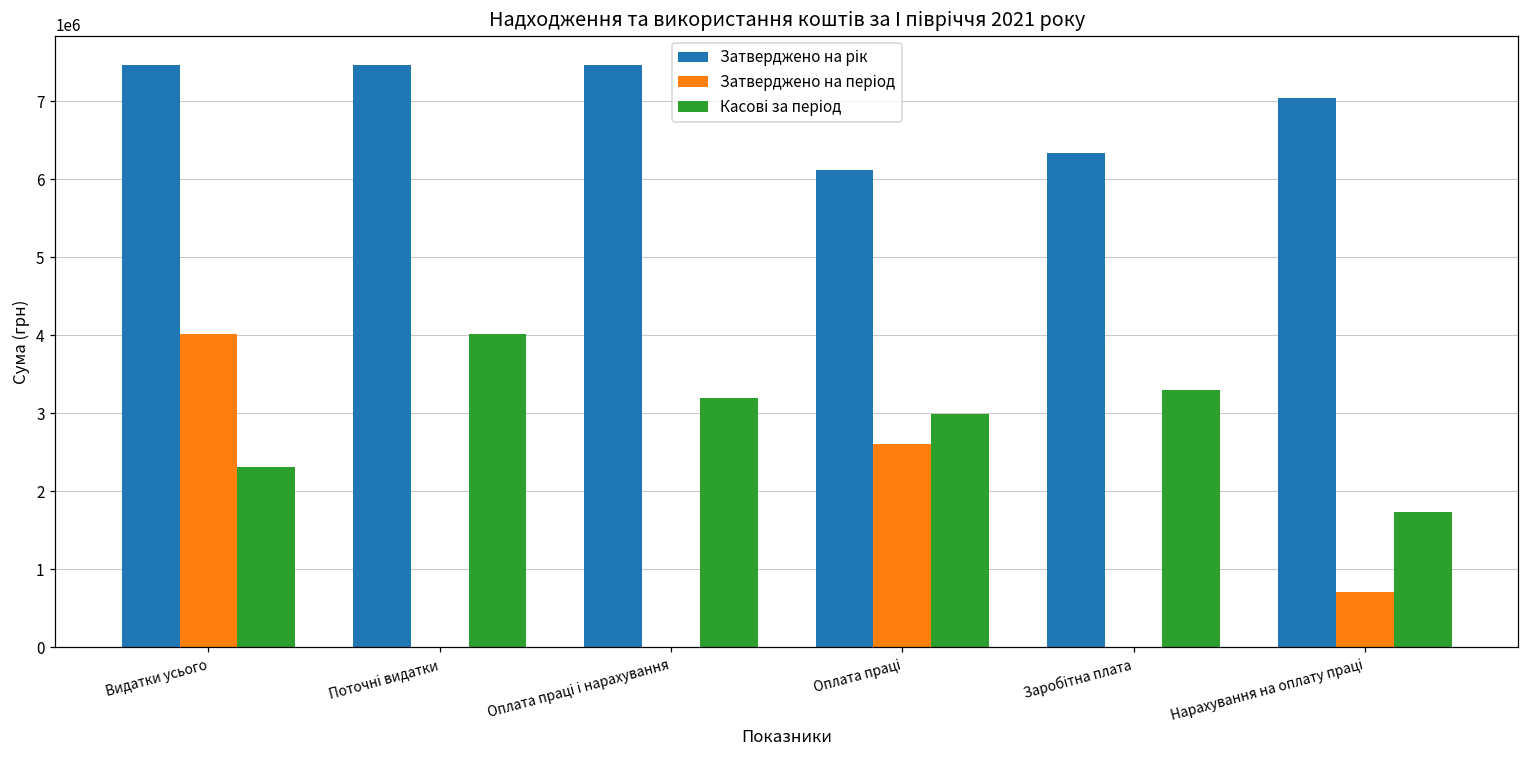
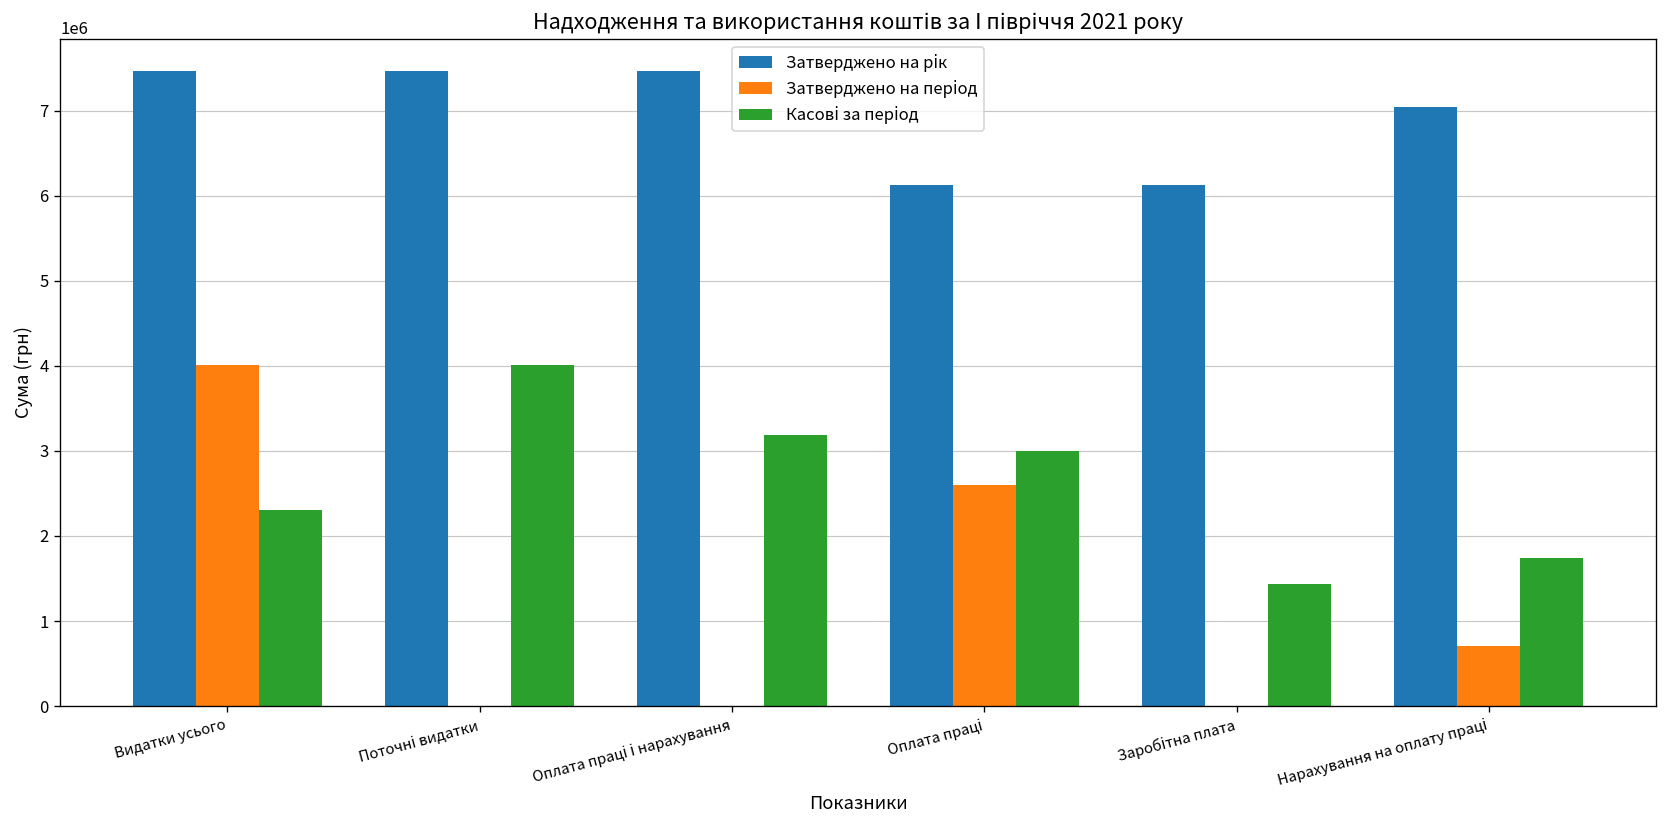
Затверджено на рік, Заробітна плата: 6300000 -> 6100000
Касові за період, Заробітна плата: 3300000 -> 1400000
